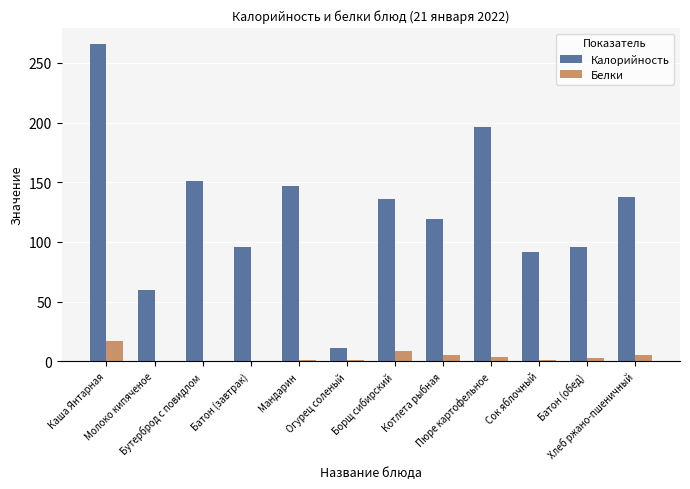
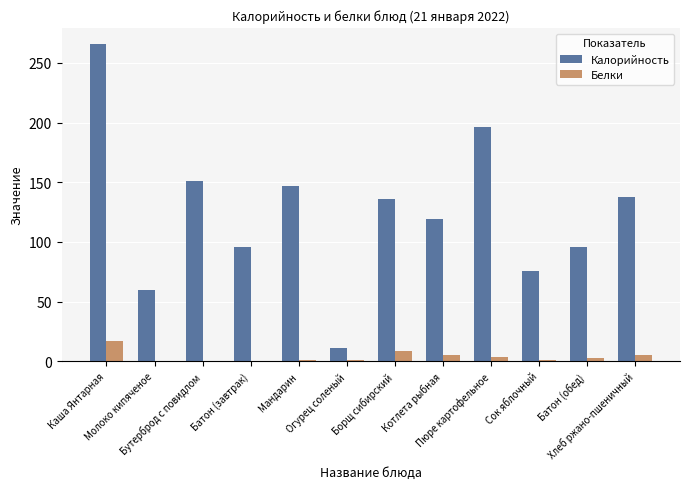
Калорийность, Сок яблочный: 92 -> 76
